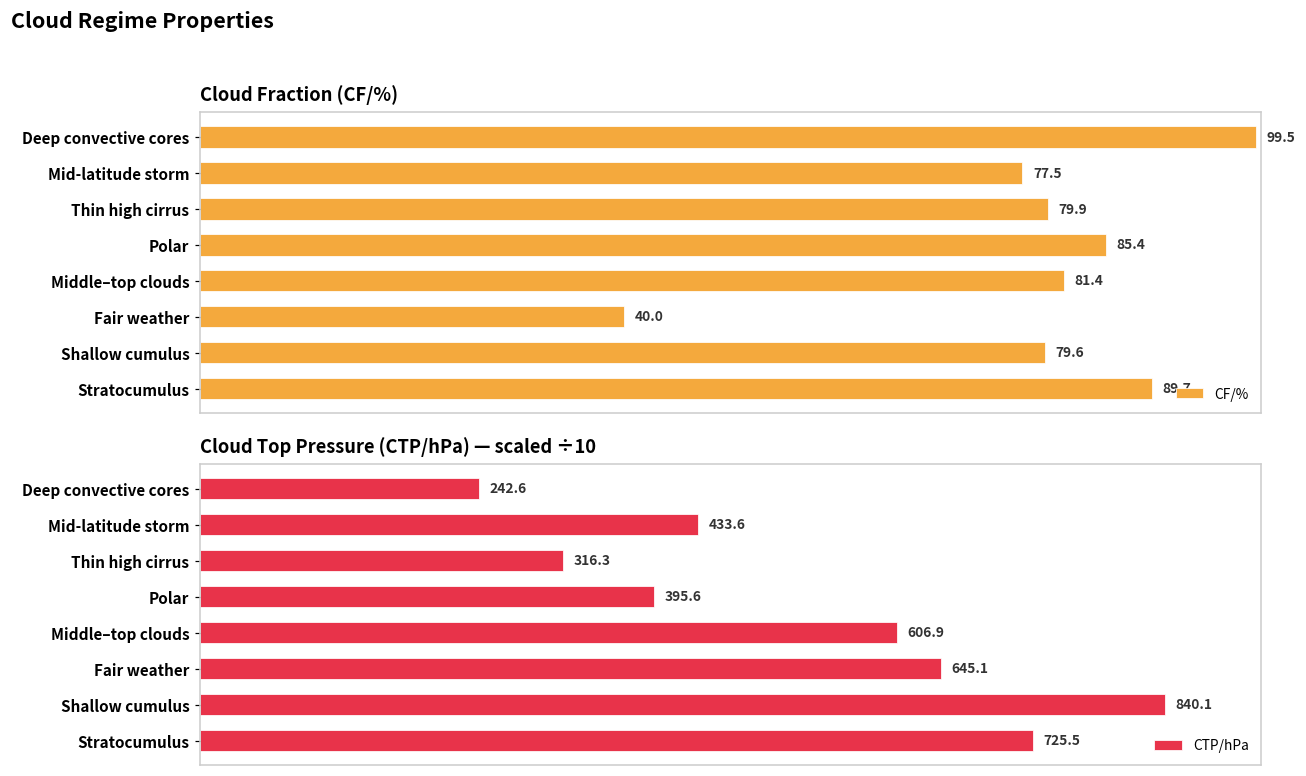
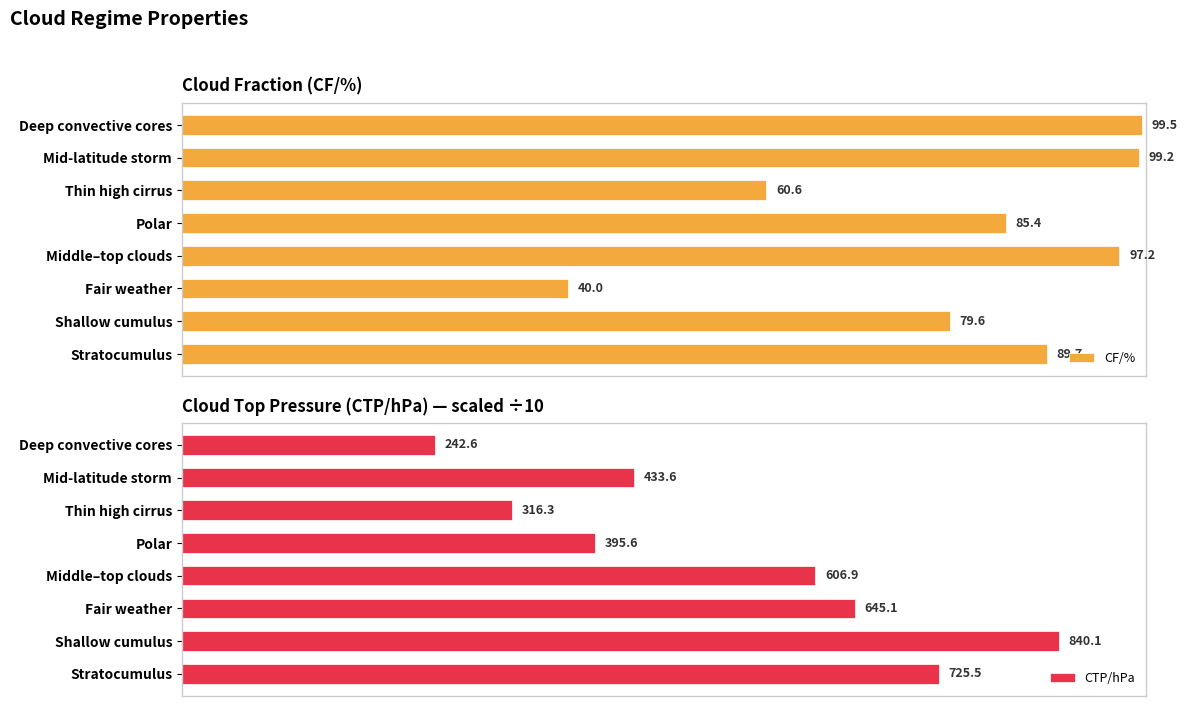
Cloud Fraction (CF/%), Mid-latitude storm: 77.5 -> 99.2
Cloud Fraction (CF/%), Thin high cirrus: 79.9 -> 60.6
Cloud Fraction (CF/%), Middle–top clouds: 81.4 -> 97.2
